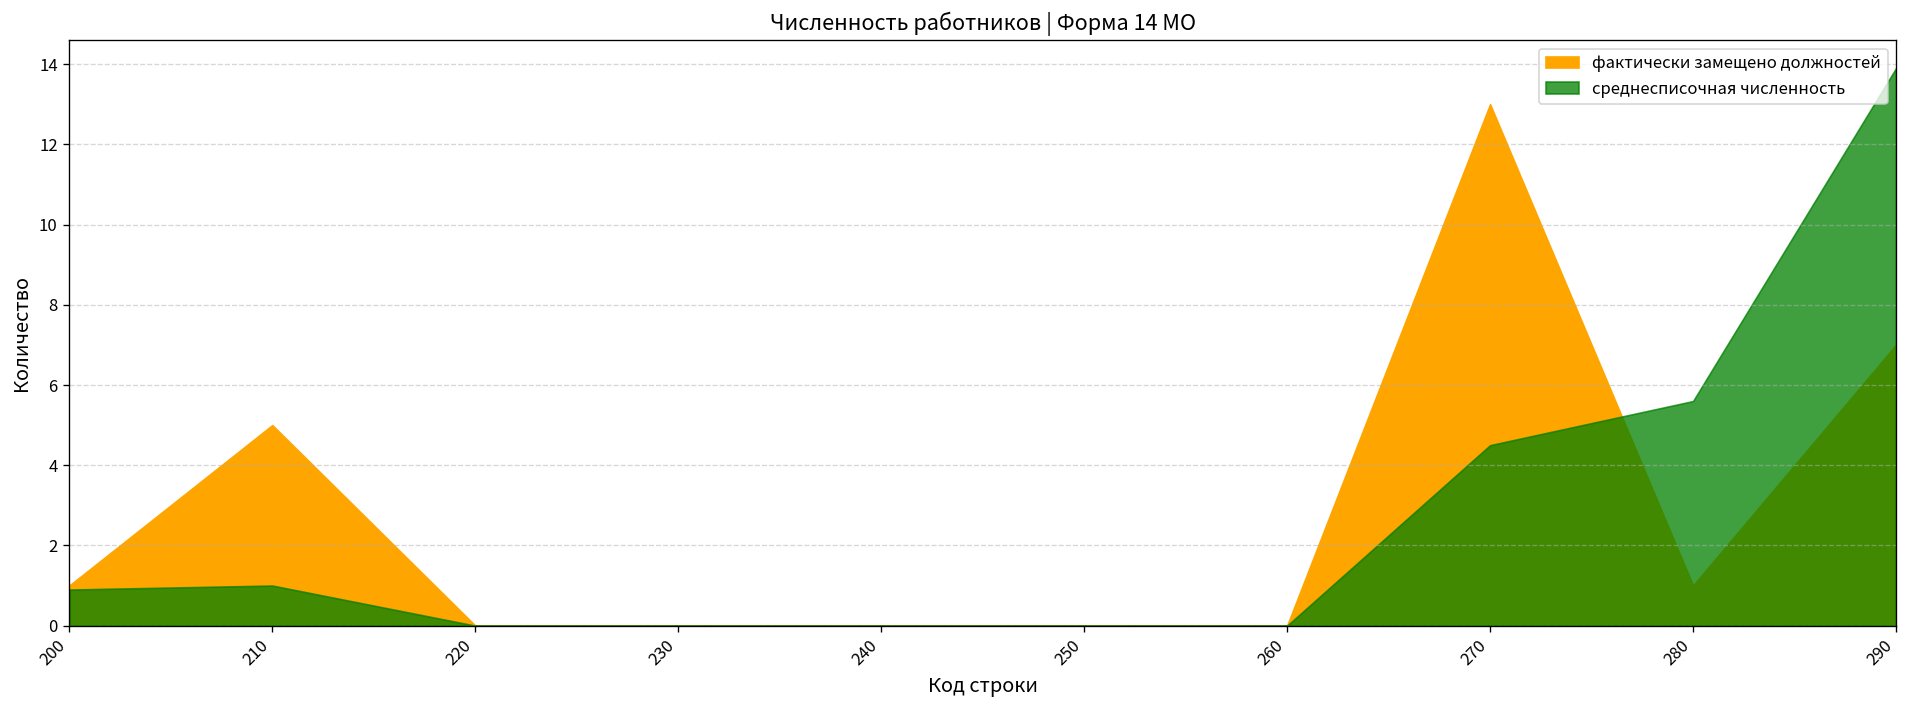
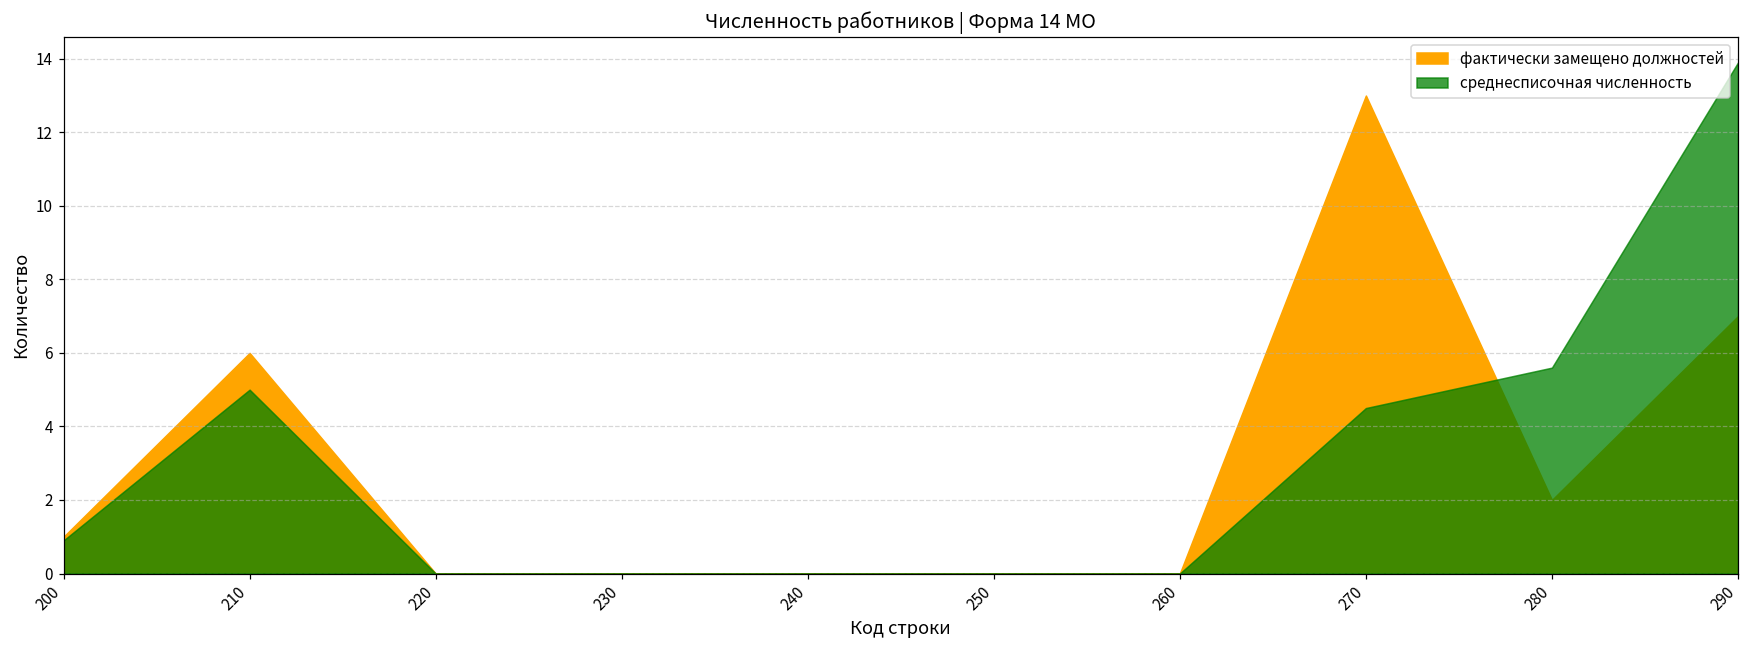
фактически замещено должностей, 210: 5 -> 6
среднесписочная численность, 210: 1 -> 5
фактически замещено должностей, 280: 1 -> 2
